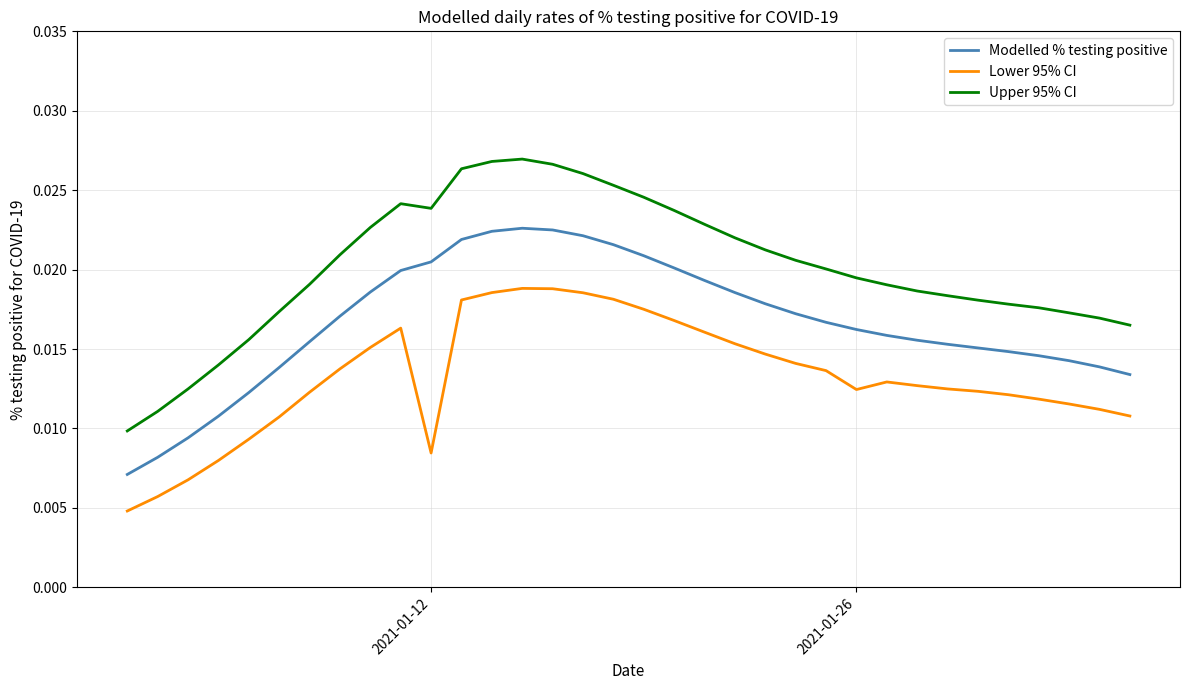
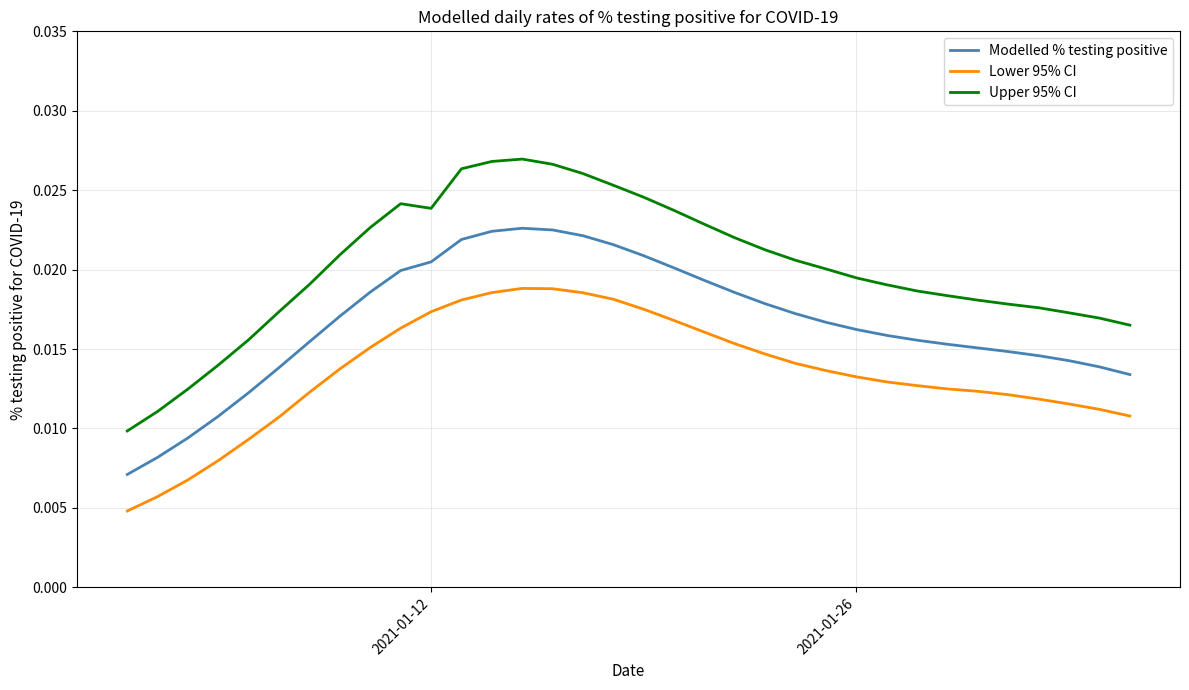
Lower 95% CI, 2021-01-12: 0.0085 -> 0.0173
Lower 95% CI, 2021-01-26: 0.0124 -> 0.0132
